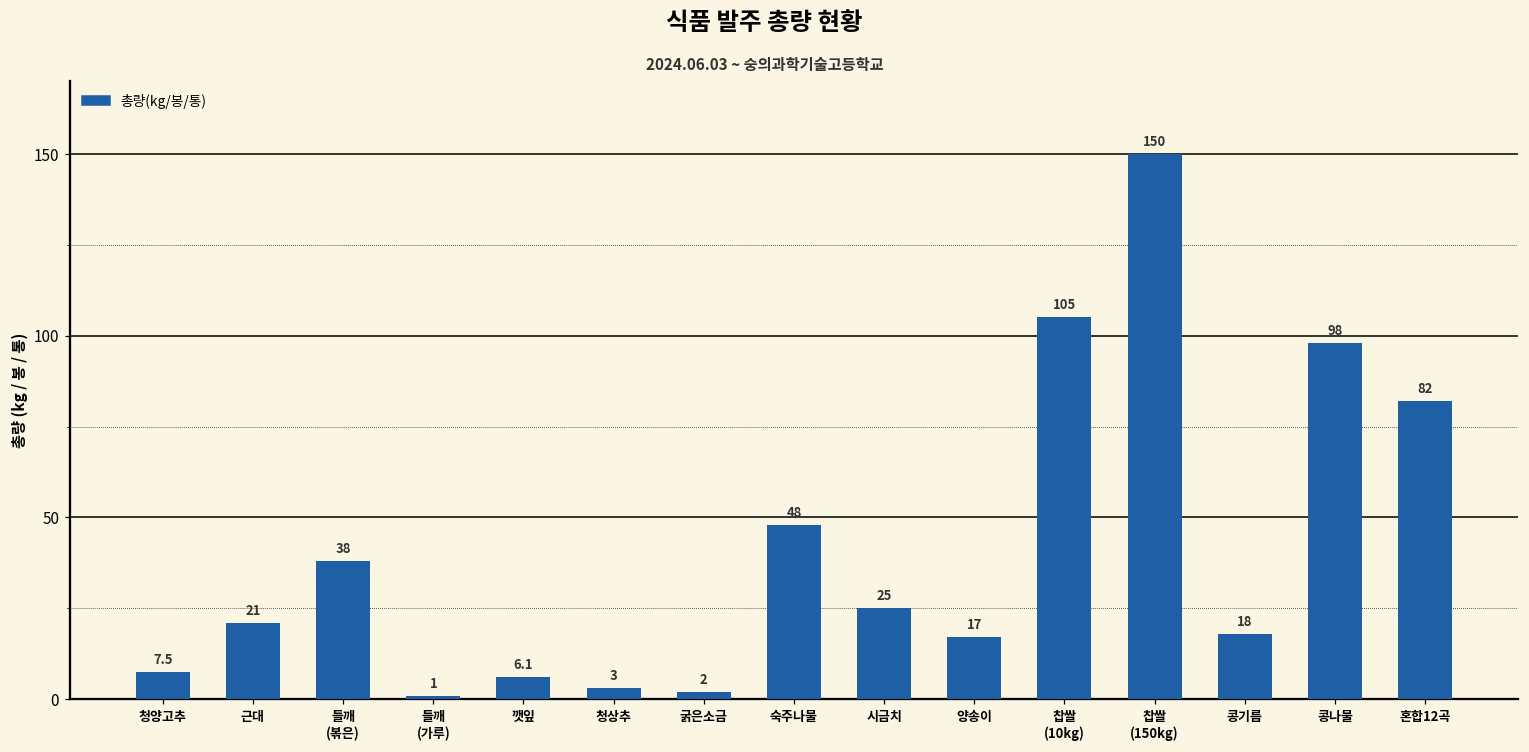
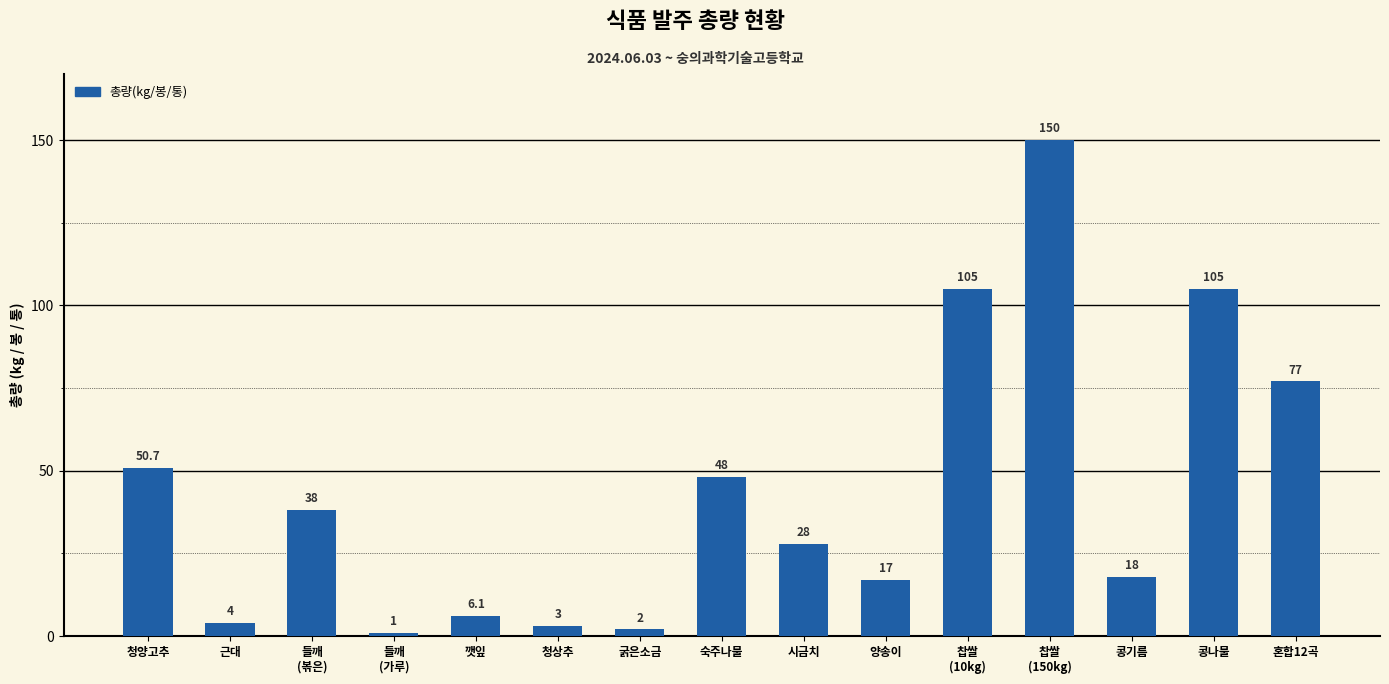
청양고추: 7.5 -> 50.7
근대: 21 -> 4
시금치: 25 -> 28
콩나물: 98 -> 105
혼합12곡: 82 -> 77
